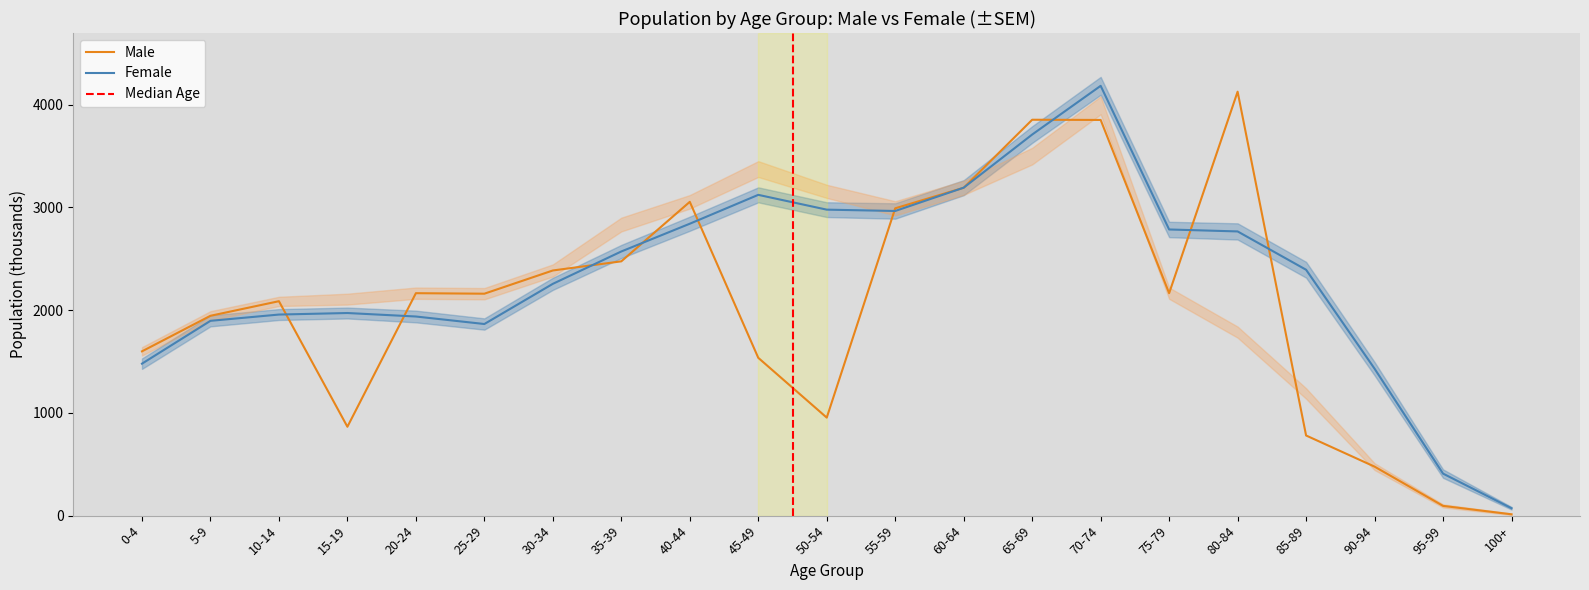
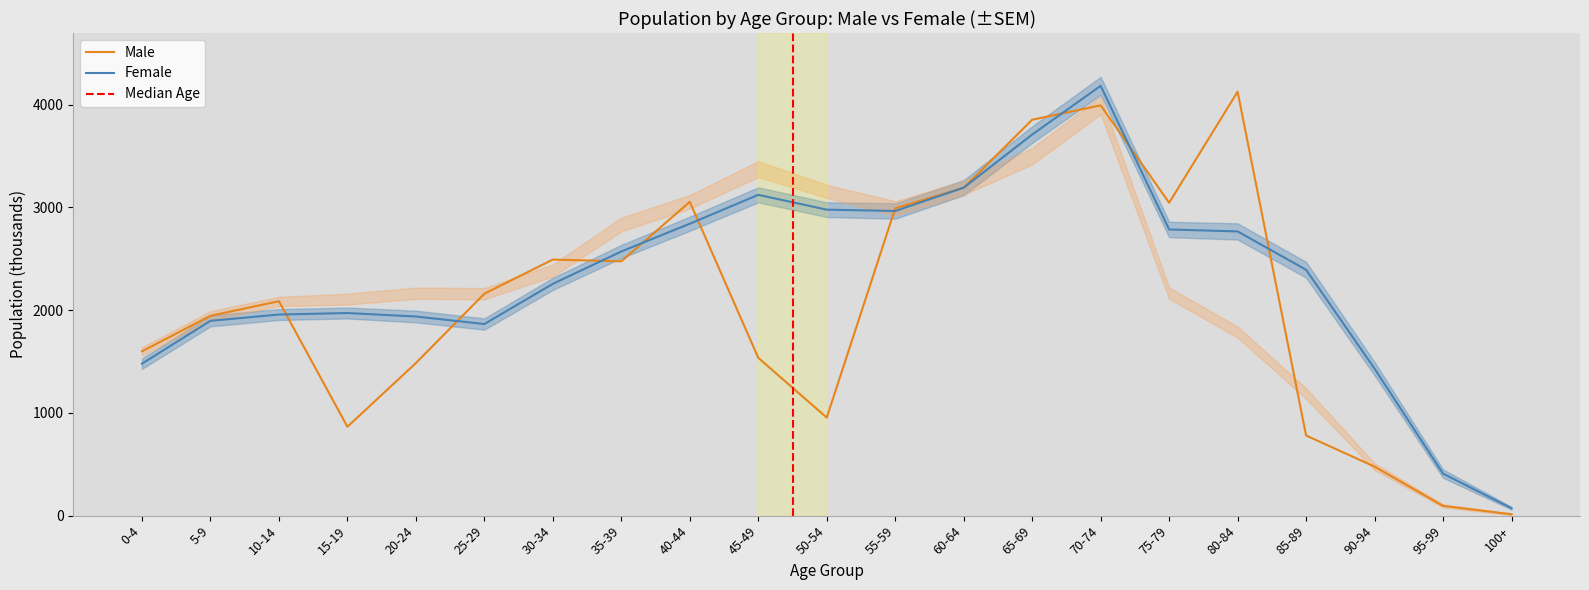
Male, 20-24: 2170 -> 1490
Male, 30-34: 2390 -> 2490
Male, 70-74: 3850 -> 3990
Male, 75-79: 2170 -> 3050
